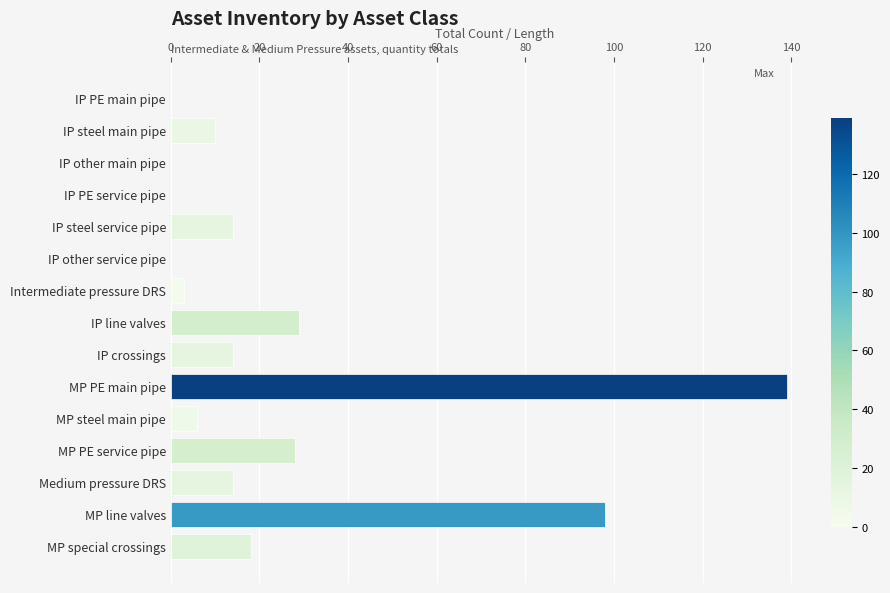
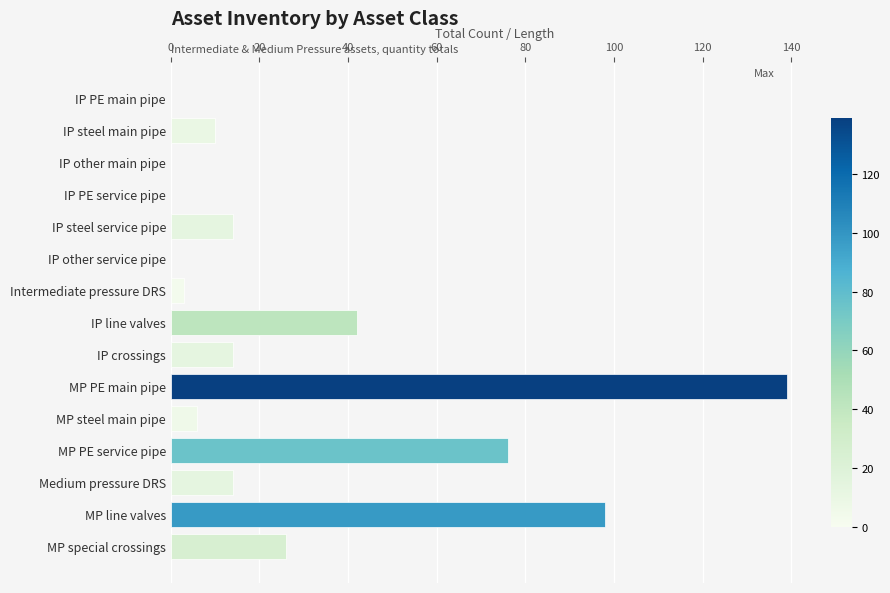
IP line valves: 29 -> 42
MP PE service pipe: 28 -> 76
MP special crossings: 18 -> 26
